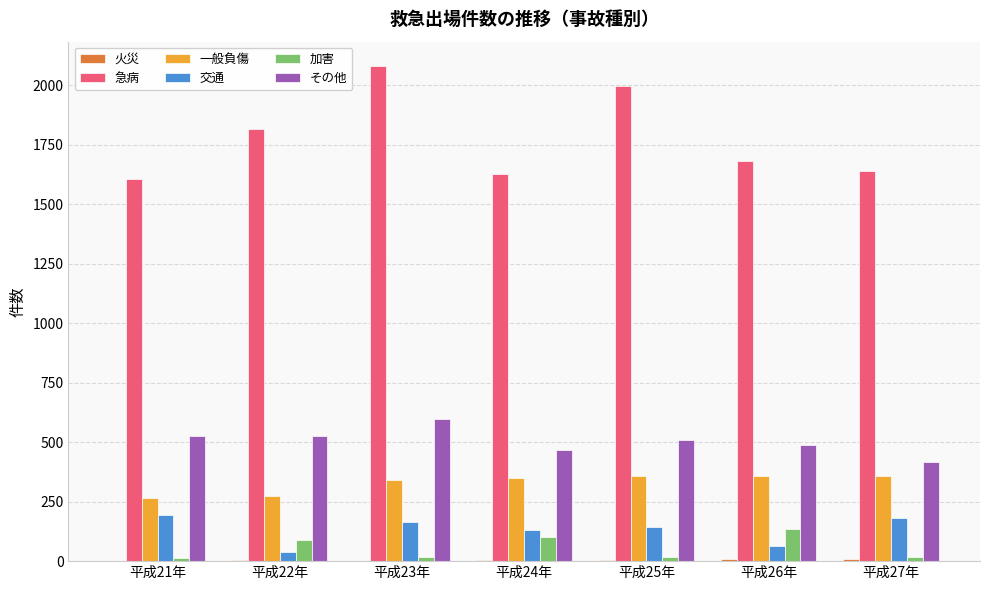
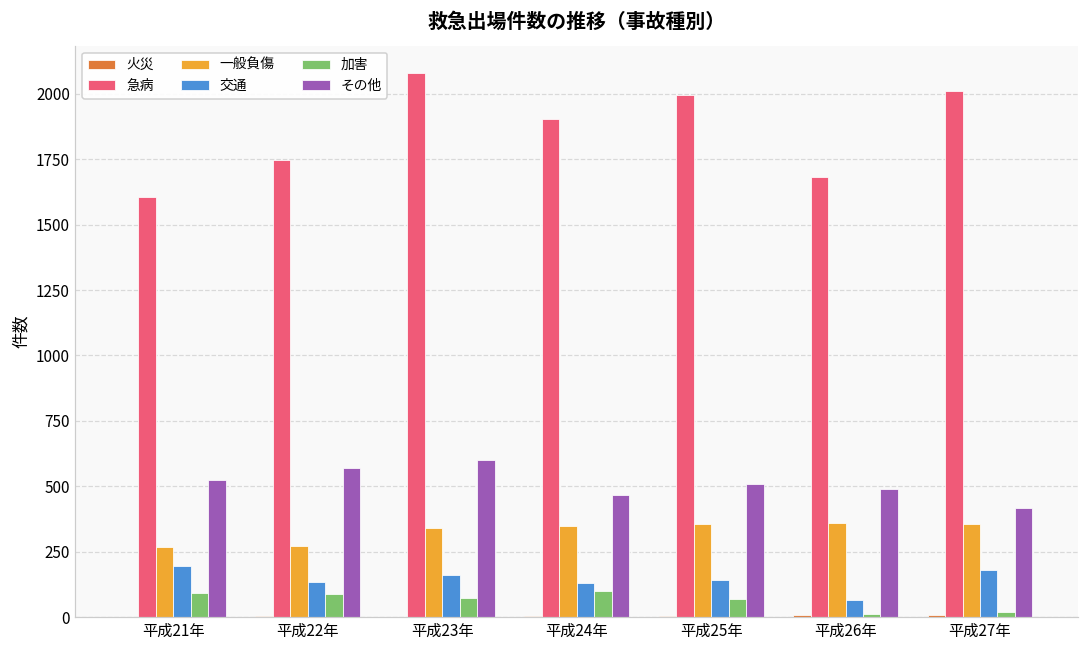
加害, 平成21年: 20 -> 90
急病, 平成22年: 1810 -> 1750
交通, 平成22年: 40 -> 140
その他, 平成22年: 530 -> 570
加害, 平成23年: 20 -> 80
急病, 平成24年: 1630 -> 1900
加害, 平成25年: 20 -> 70
加害, 平成26年: 130 -> 10
急病, 平成27年: 1640 -> 2010
